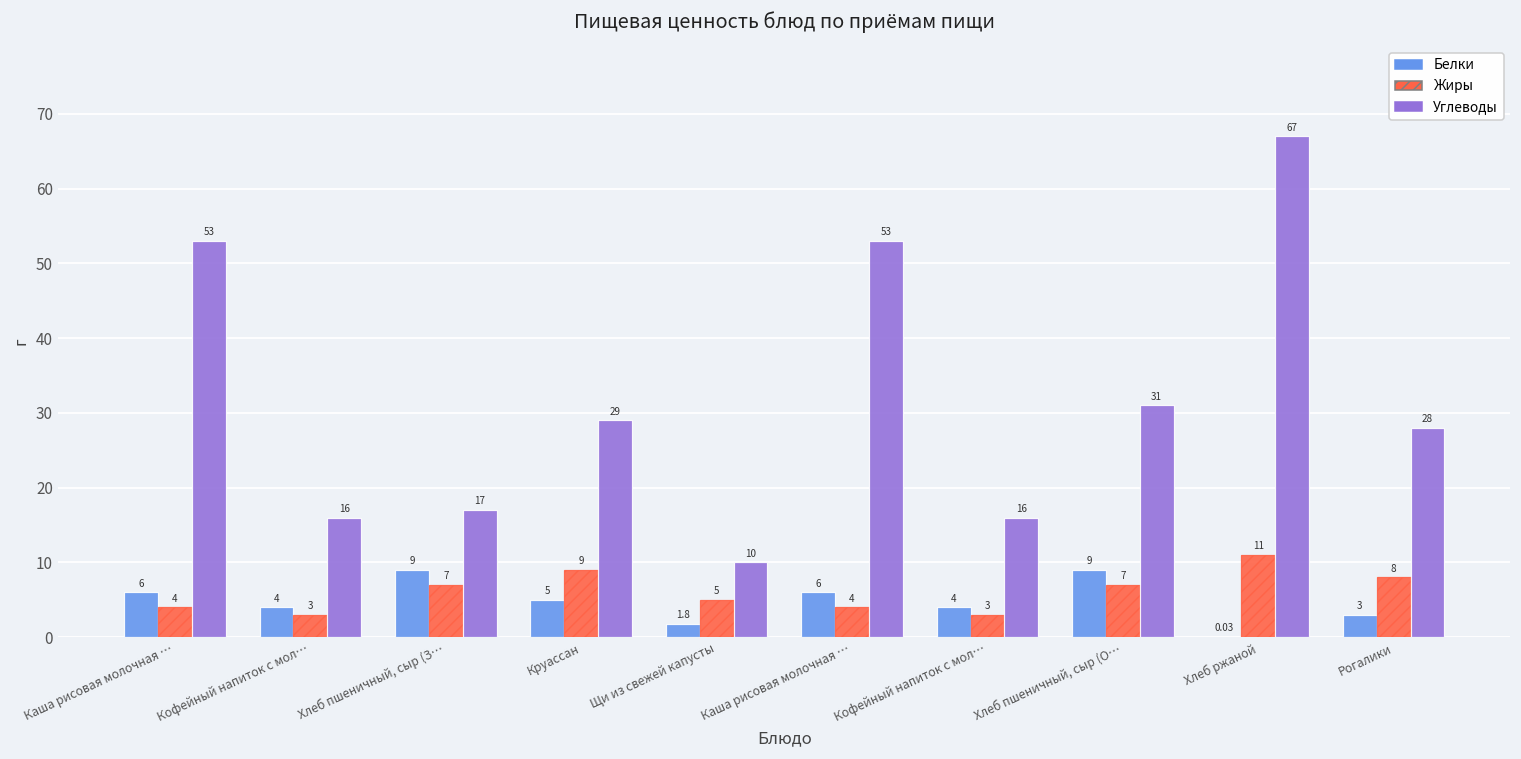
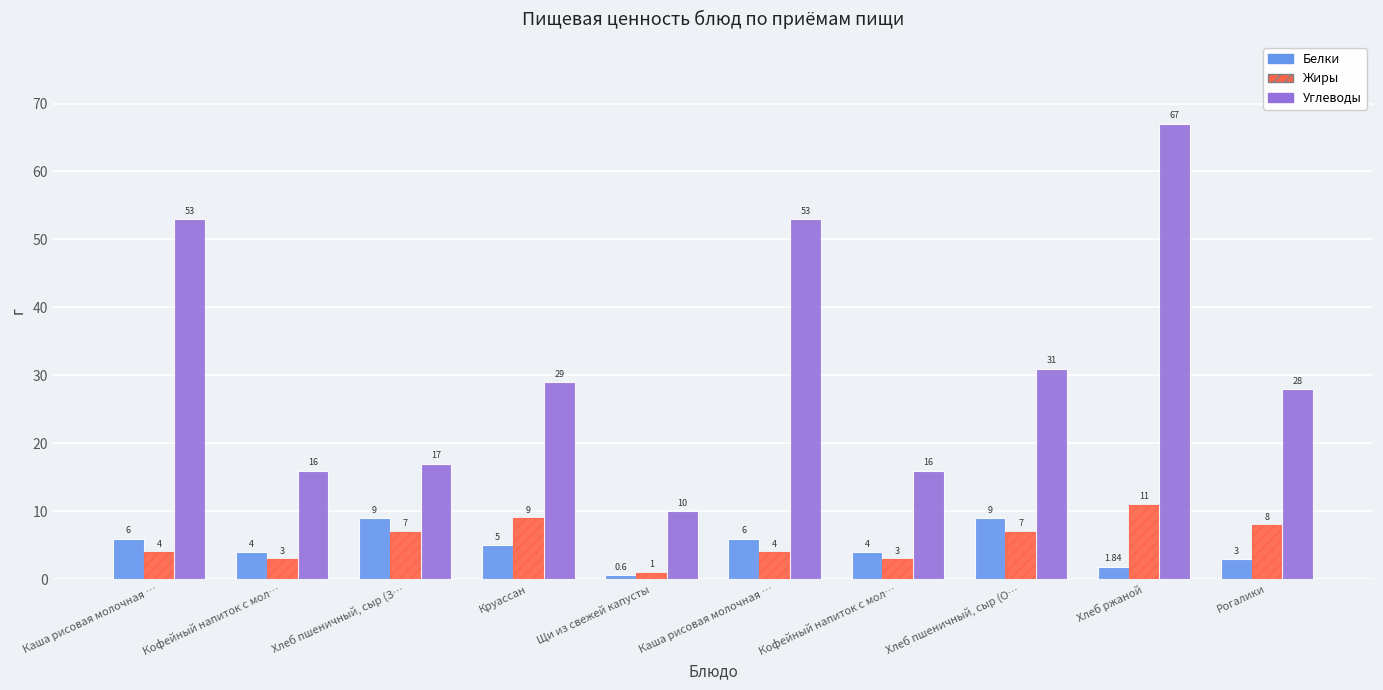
Белки, Щи из свежей капусты: 1.8 -> 0.6
Жиры, Щи из свежей капусты: 5 -> 1
Белки, Хлеб ржаной: 0.03 -> 1.84
